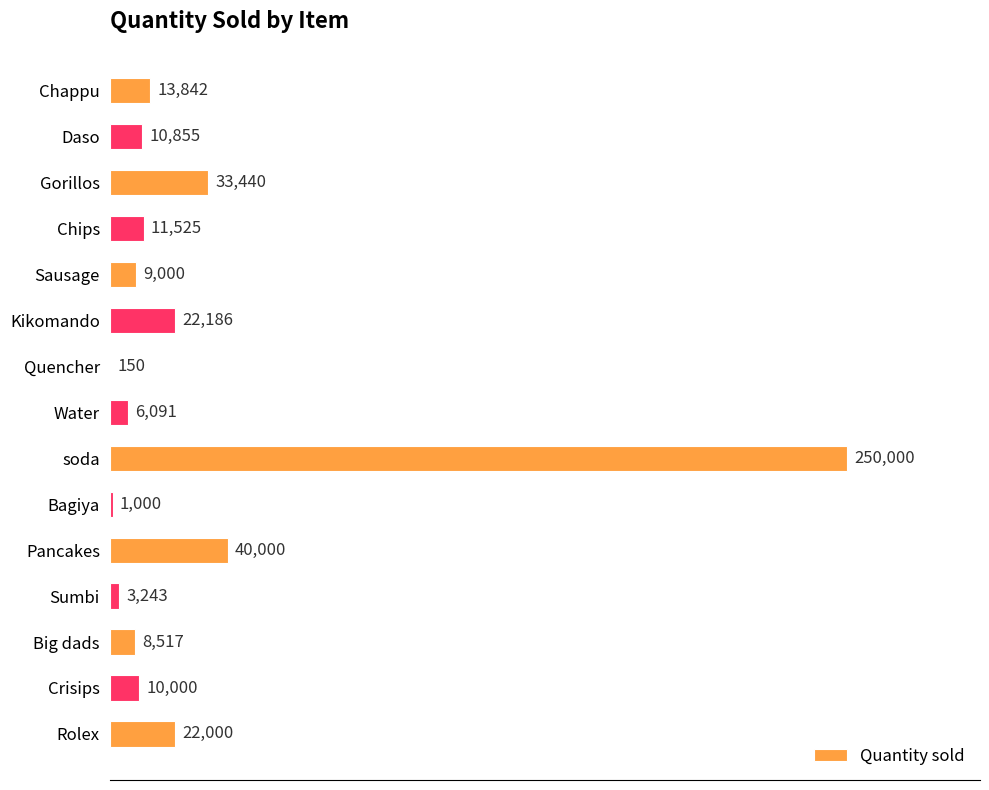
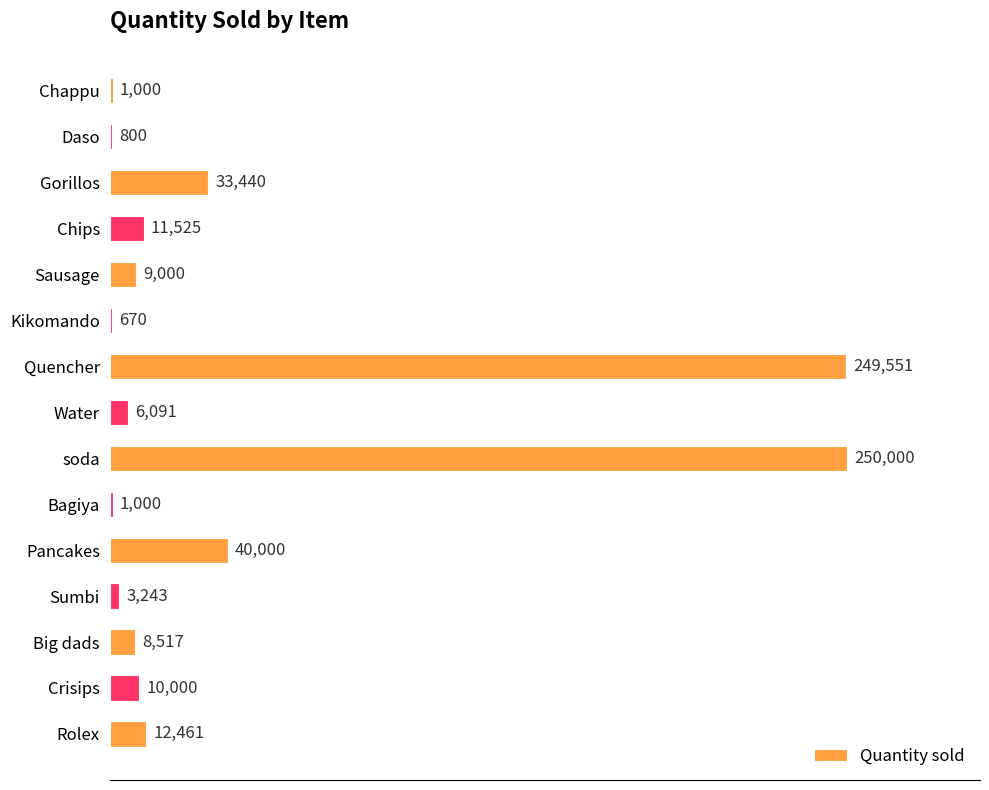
Chappu: 13,842 -> 1,000
Daso: 10,855 -> 800
Kikomando: 22,186 -> 670
Quencher: 150 -> 249,551
Rolex: 22,000 -> 12,461
